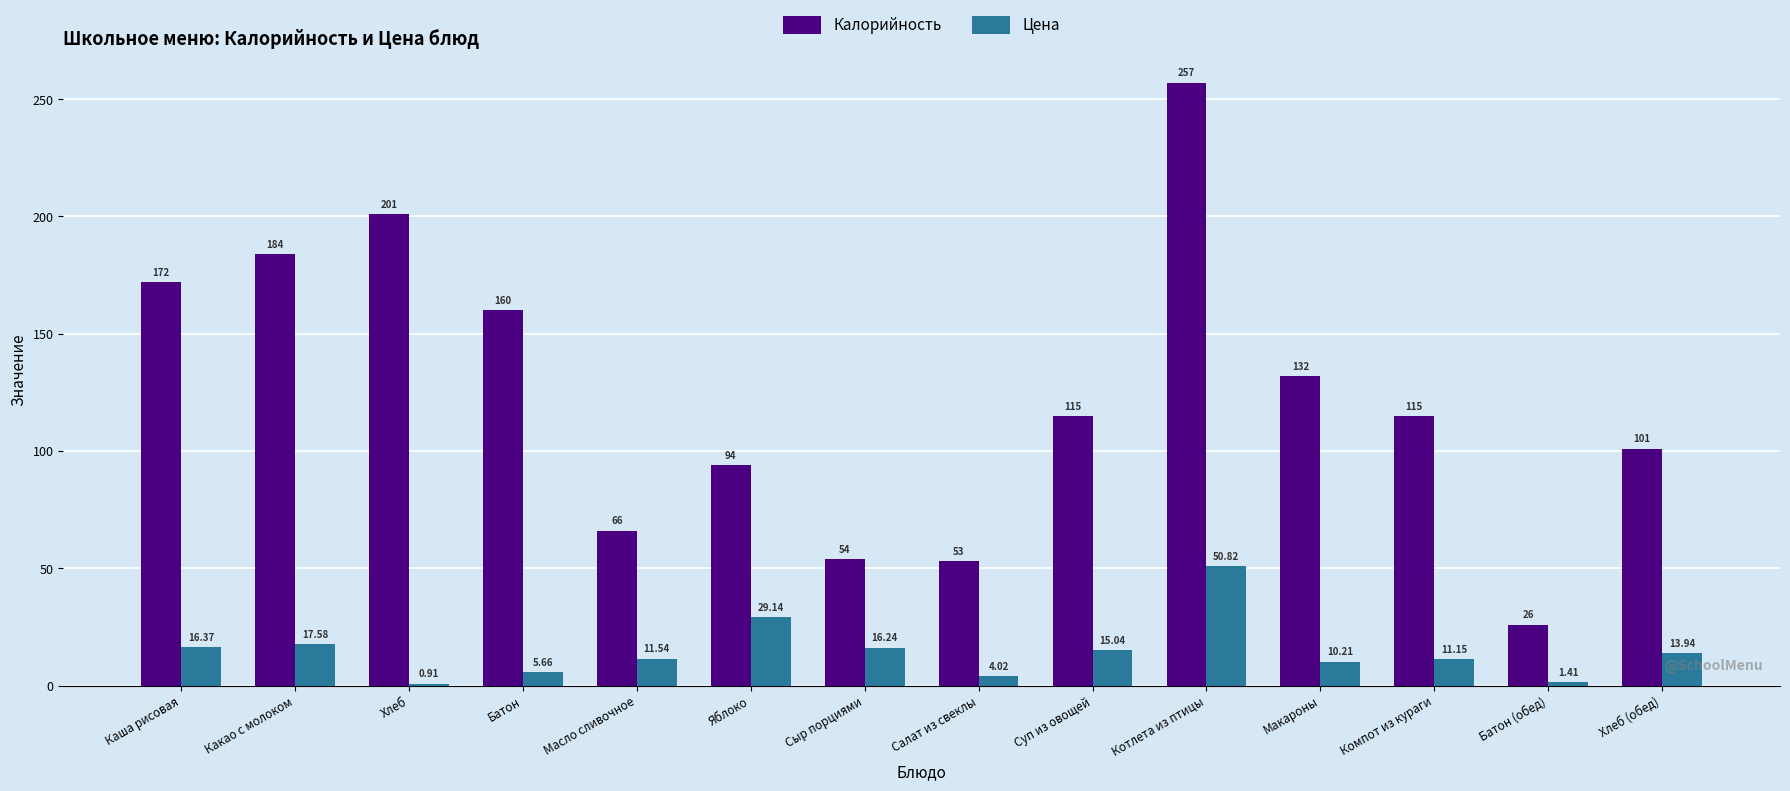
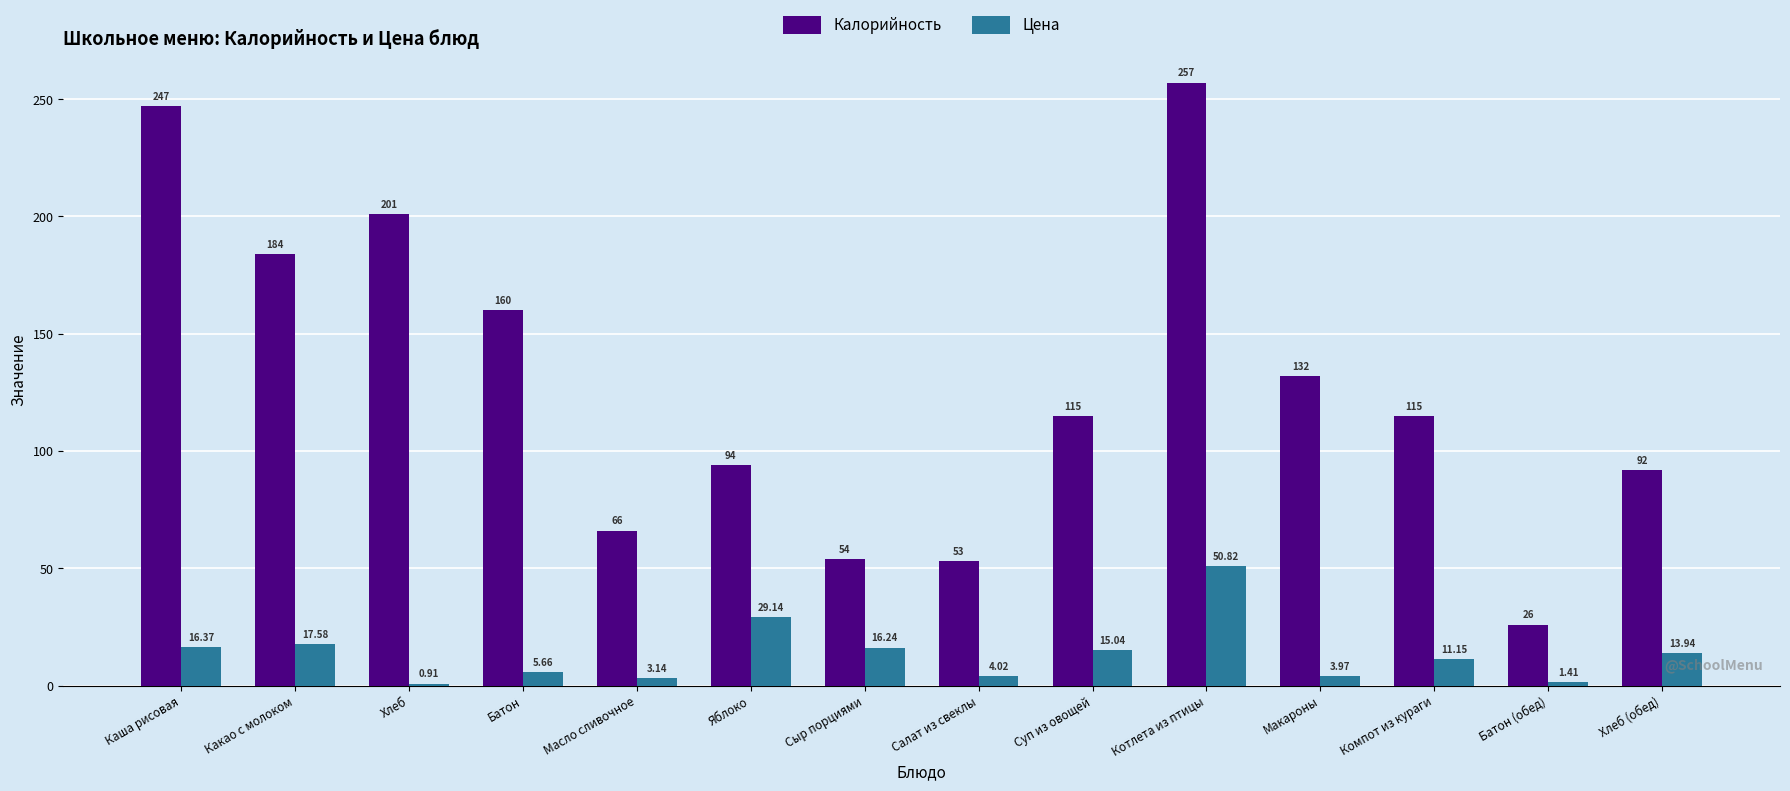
Калорийность, Каша рисовая: 172 -> 247
Цена, Масло сливочное: 11.54 -> 3.14
Цена, Макароны: 10.21 -> 3.97
Калорийность, Хлеб (обед): 101 -> 92
